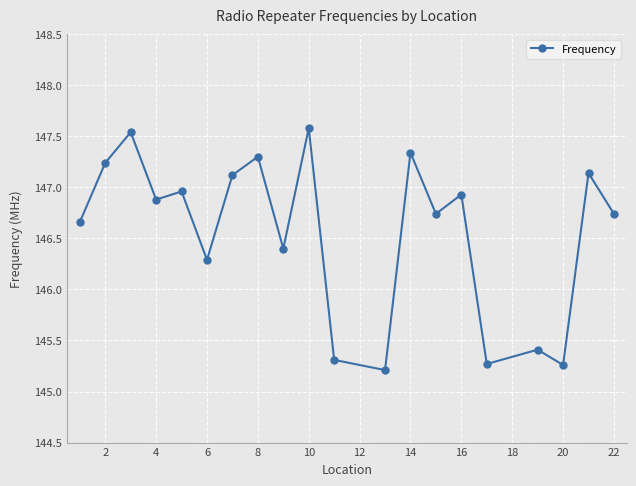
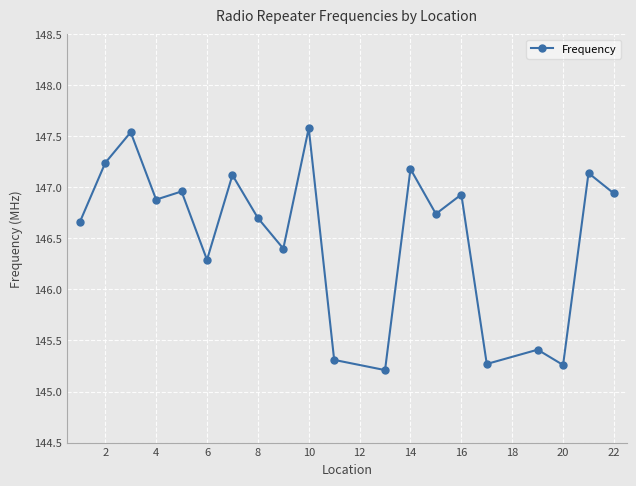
8: 147.3 -> 146.7
14: 147.34 -> 147.18
22: 146.74 -> 146.94
